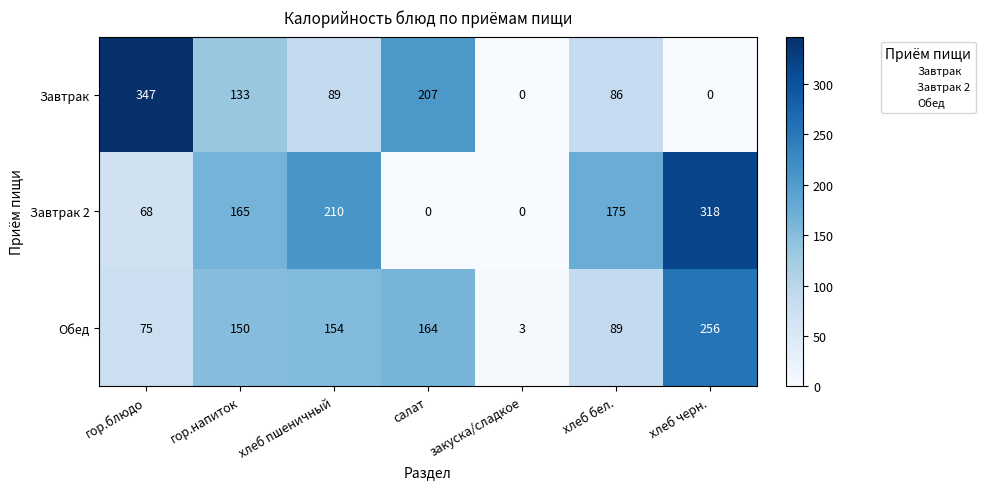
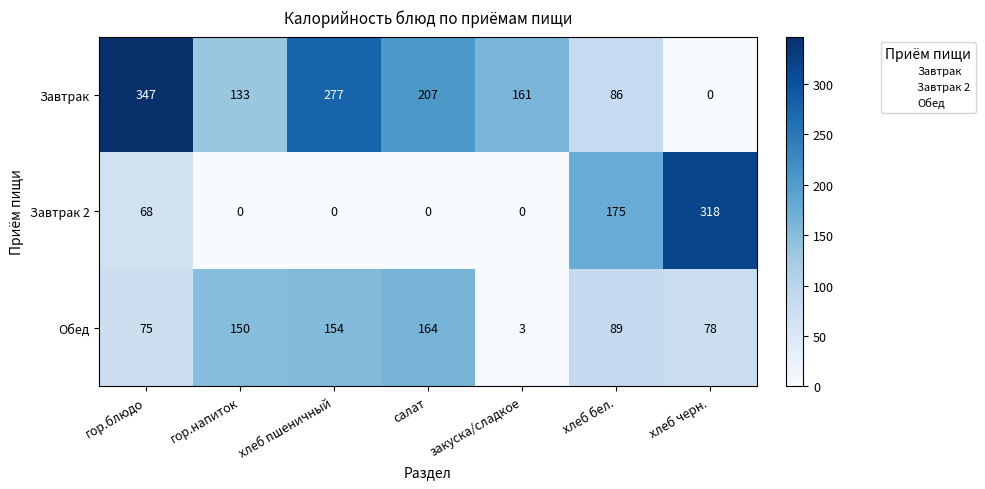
Завтрак, хлеб пшеничный: 89 -> 277
Завтрак, закуска/сладкое: 0 -> 161
Завтрак 2, гор.напиток: 165 -> 0
Завтрак 2, хлеб пшеничный: 210 -> 0
Обед, хлеб черн.: 256 -> 78
